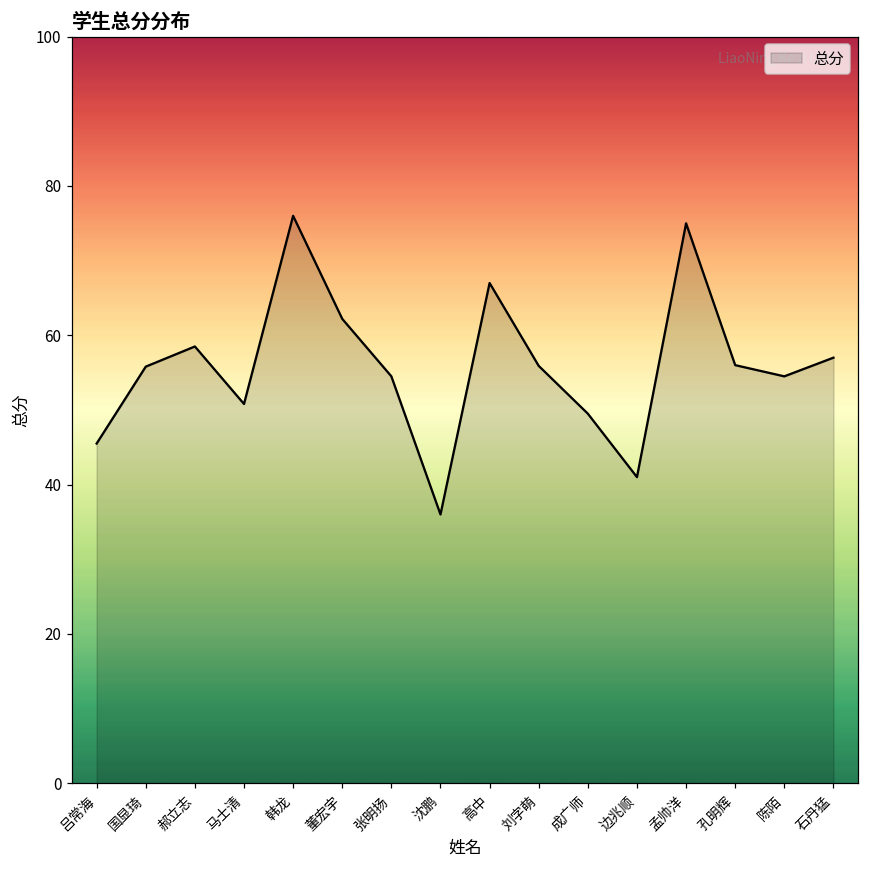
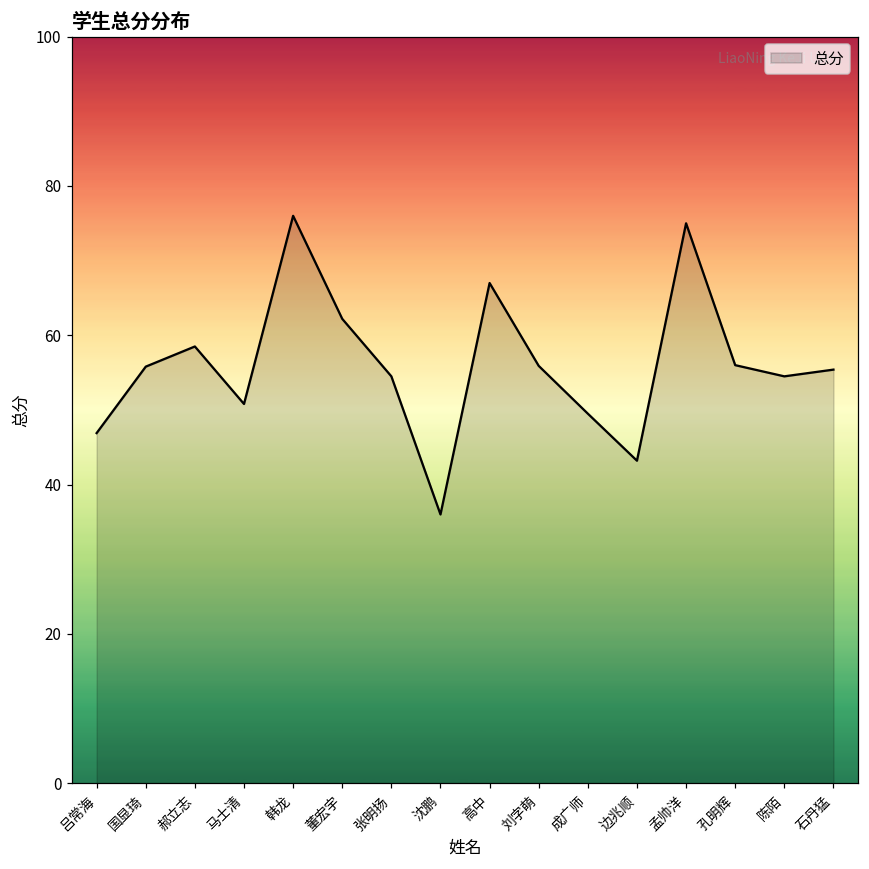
吕常海: 46 -> 47
边兆顺: 41 -> 43
石丹猛: 57 -> 55
